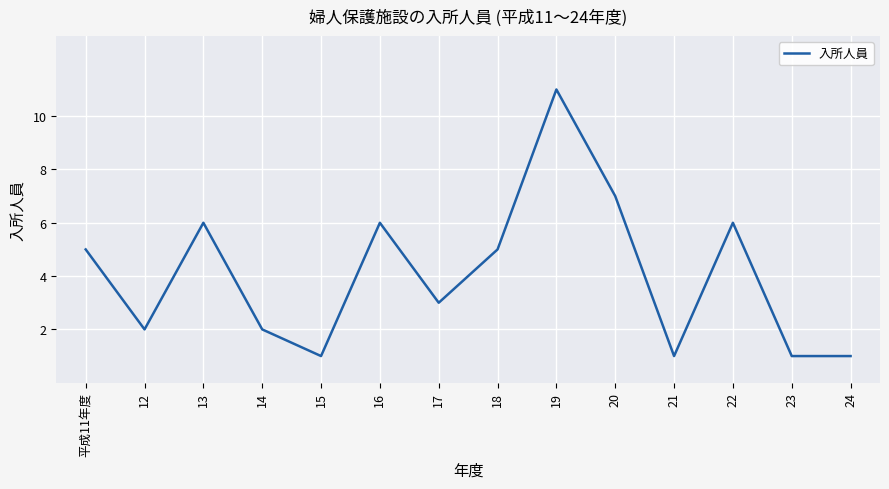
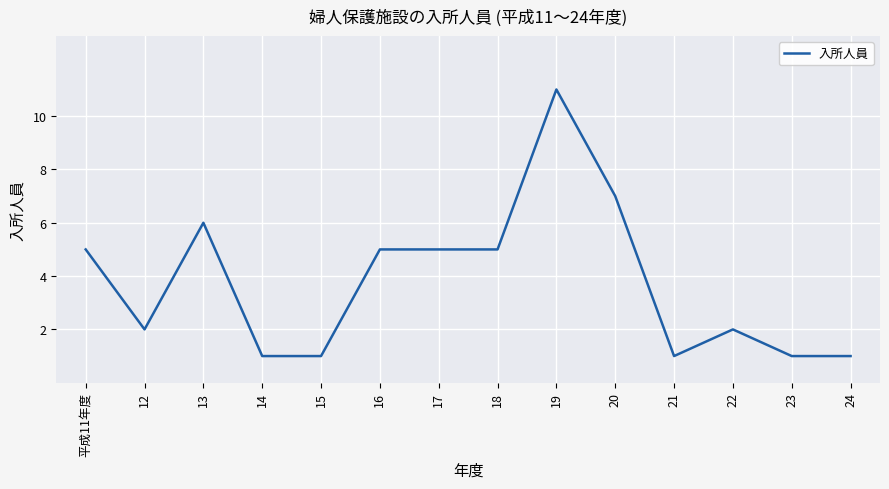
14: 2 -> 1
16: 6 -> 5
17: 3 -> 5
22: 6 -> 2
